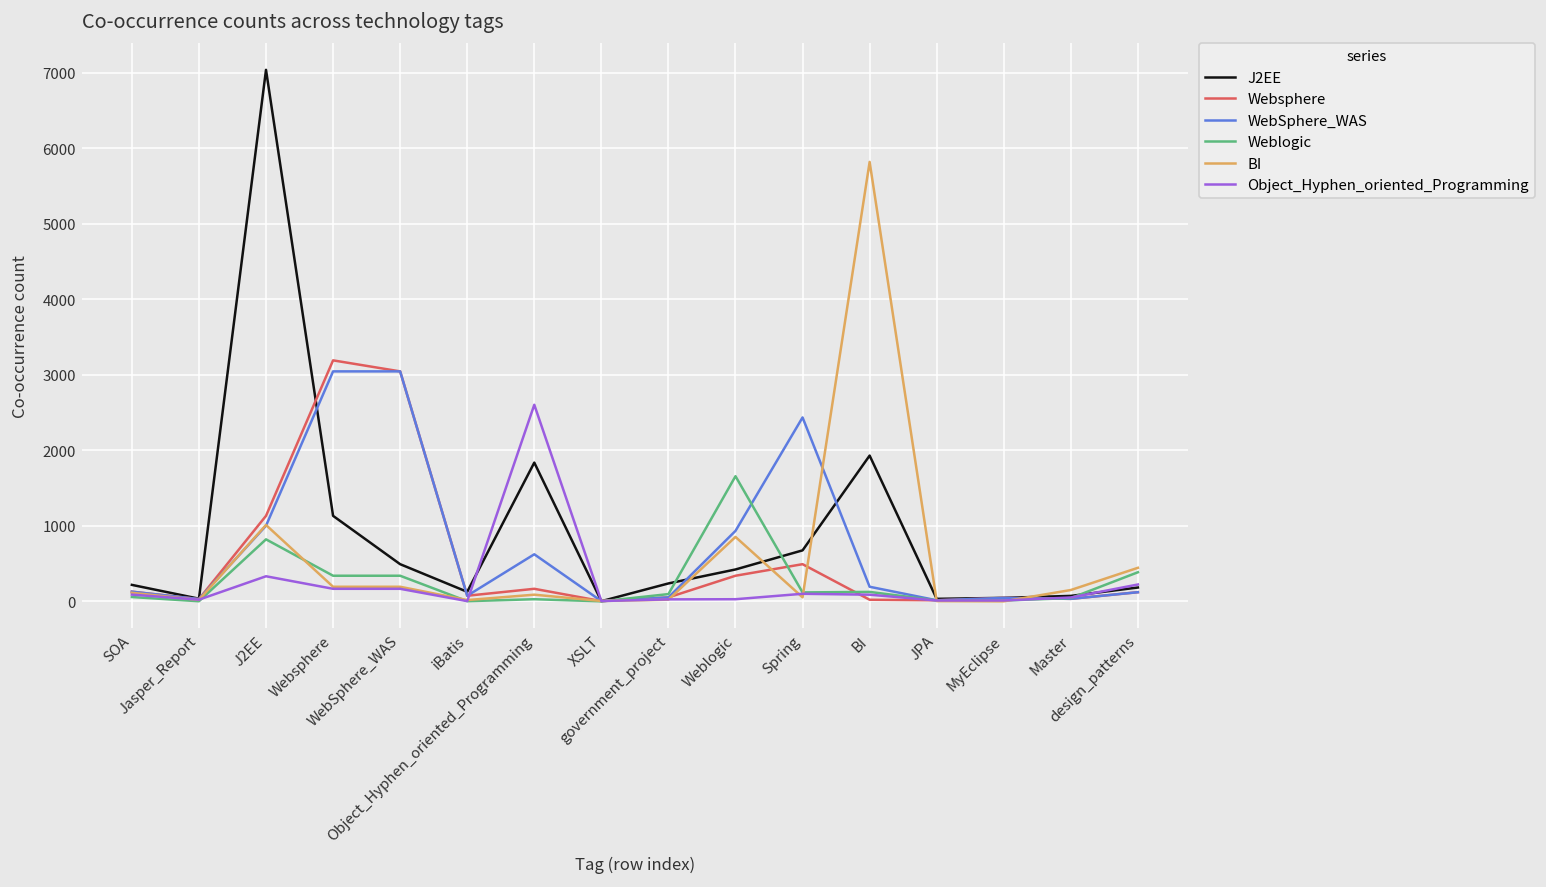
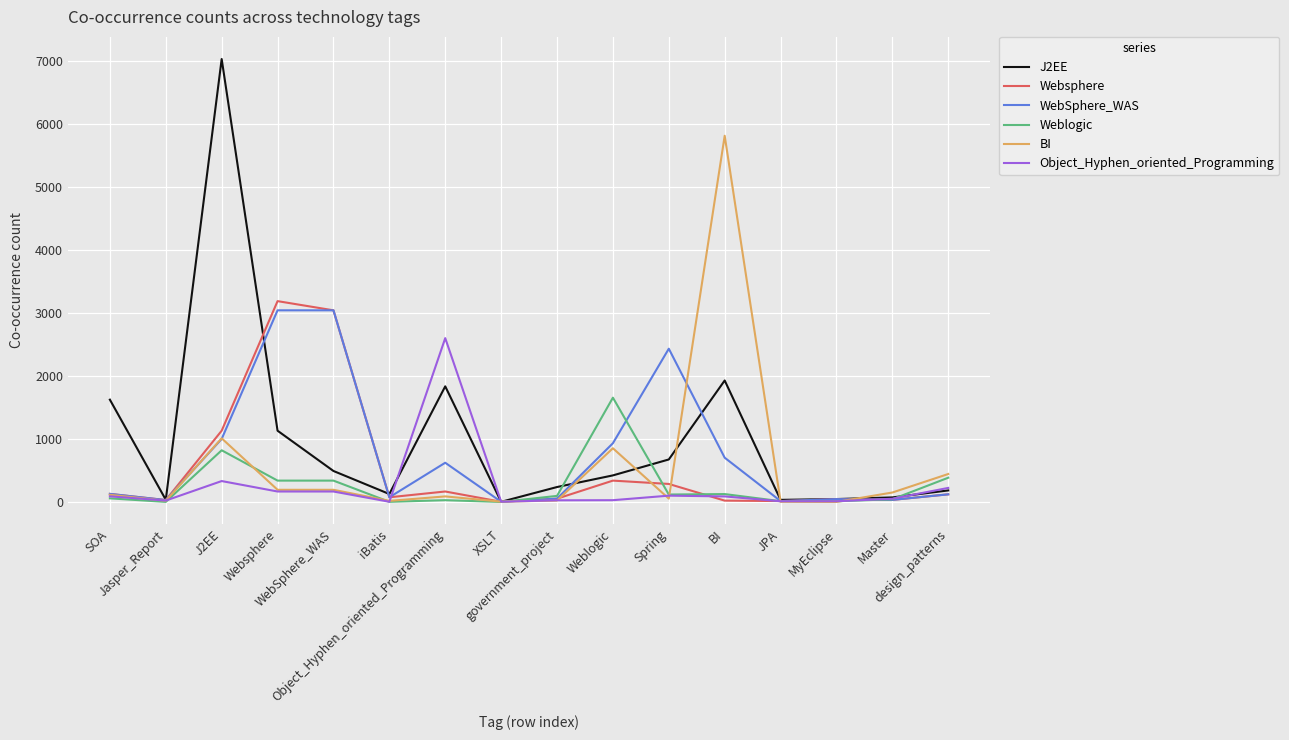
J2EE, SOA: 200 -> 1600
Websphere, Spring: 500 -> 300
WebSphere_WAS, BI: 200 -> 700
